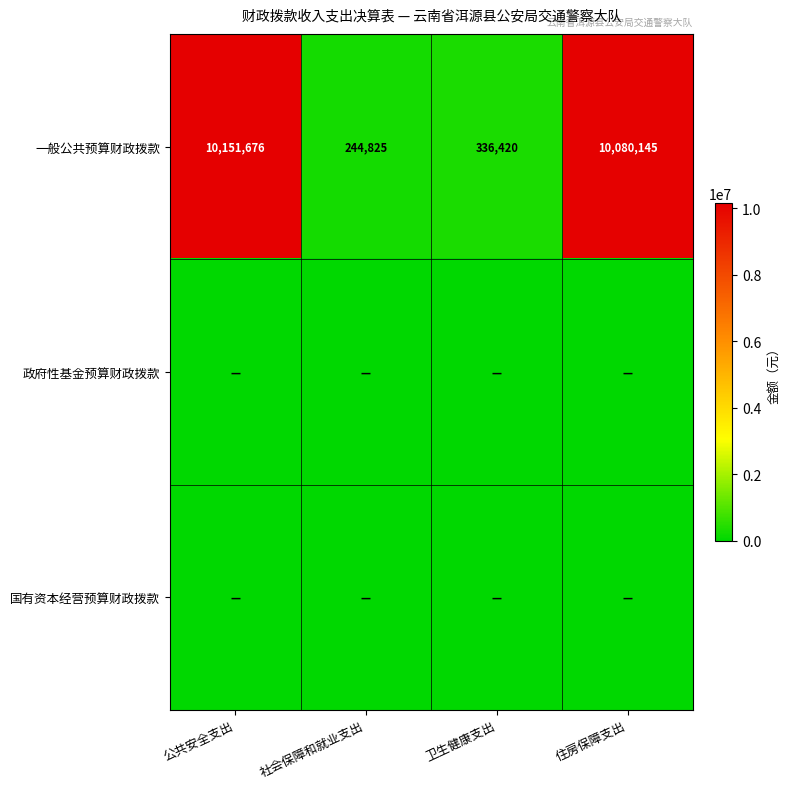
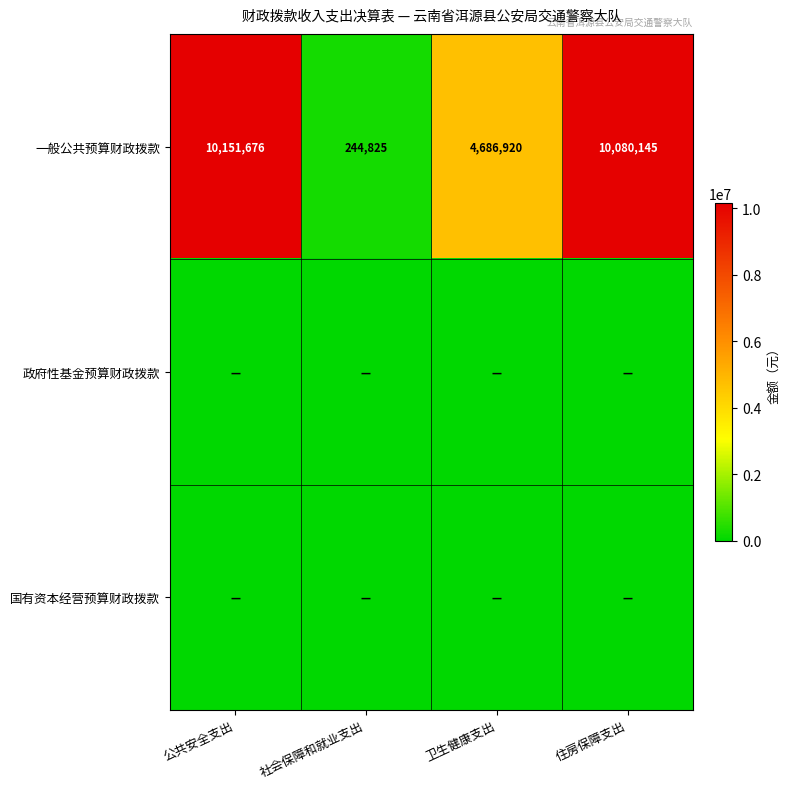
一般公共预算财政拨款, 卫生健康支出: 336,420 -> 4,686,920
